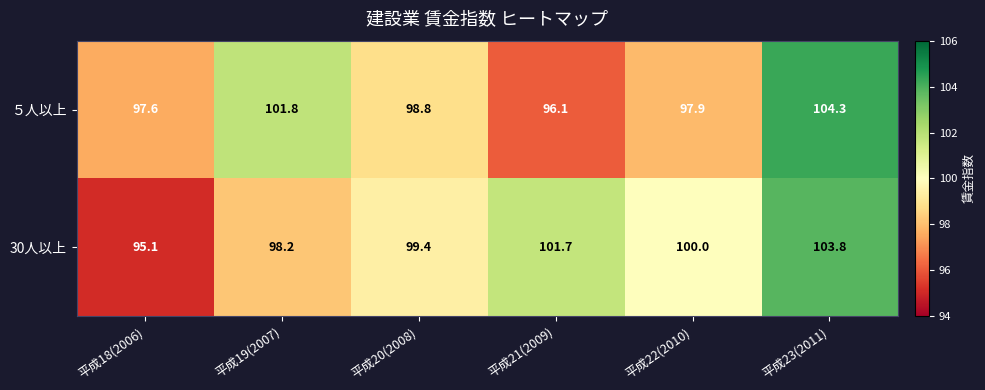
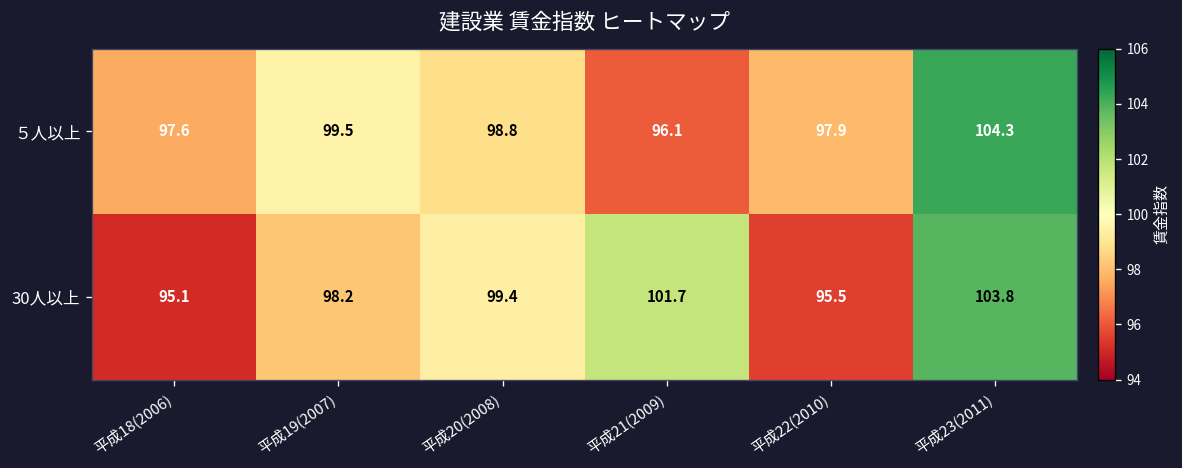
５人以上, 平成19(2007): 101.8 -> 99.5
30人以上, 平成22(2010): 100.0 -> 95.5
